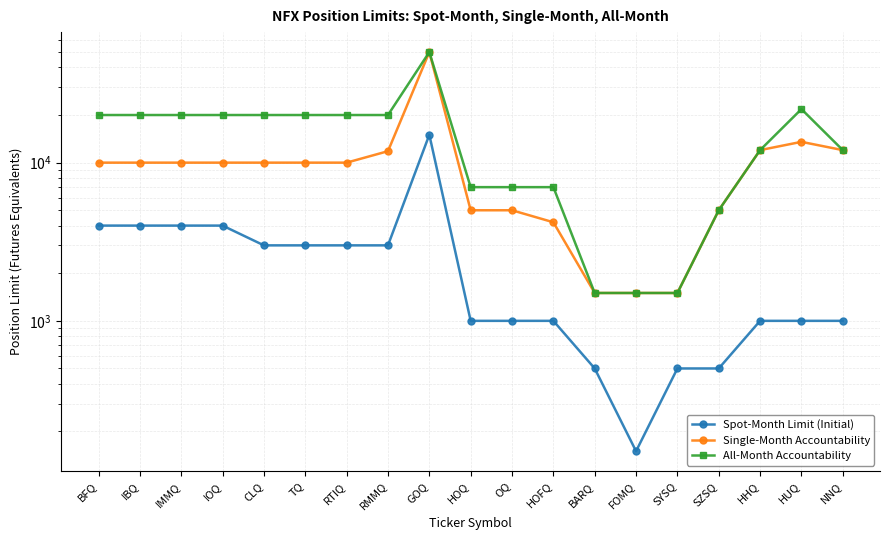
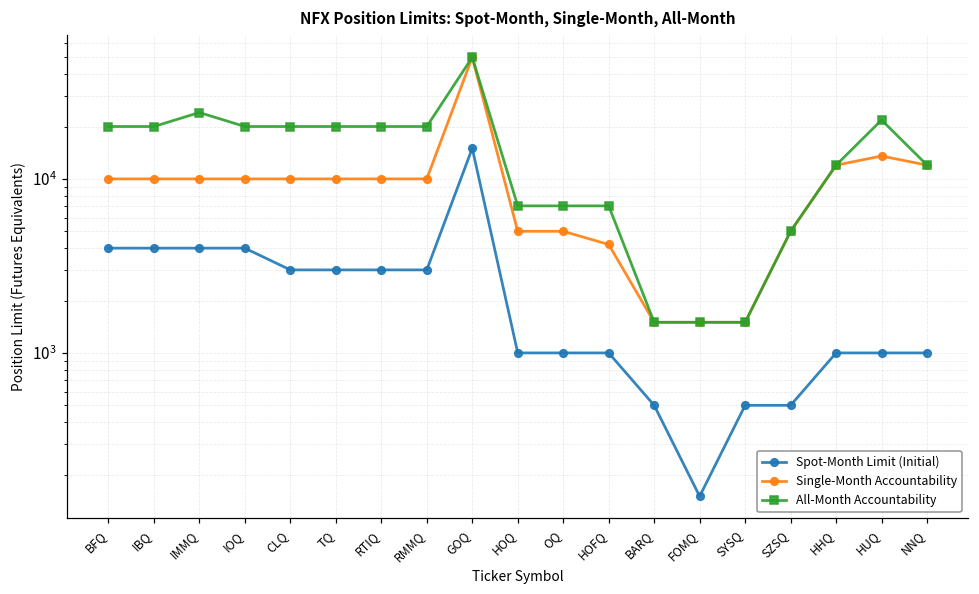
All-Month Accountability, IMMQ: 20000 -> 24000
Single-Month Accountability, RMMQ: 12000 -> 10000
